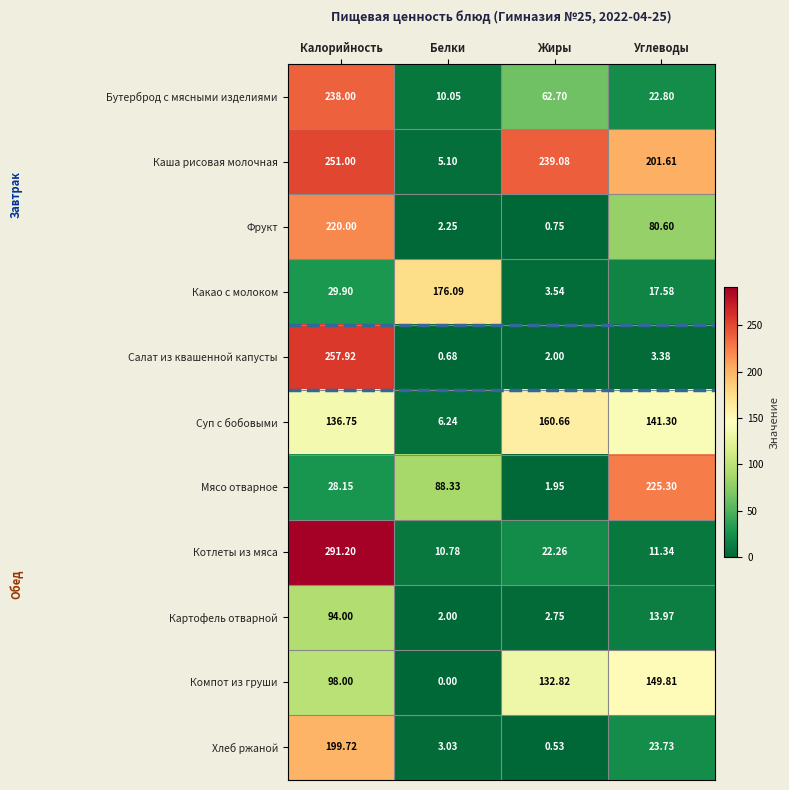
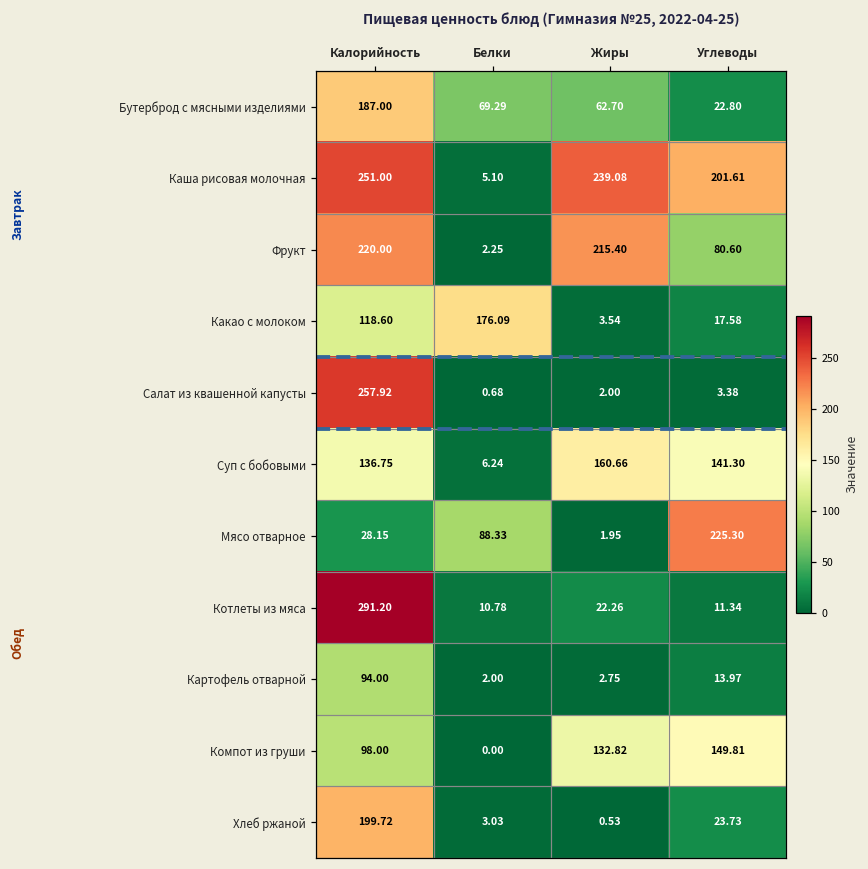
Бутерброд с мясными изделиями, Калорийность: 238.00 -> 187.00
Бутерброд с мясными изделиями, Белки: 10.05 -> 69.29
Фрукт, Жиры: 0.75 -> 215.40
Какао с молоком, Калорийность: 29.90 -> 118.60
